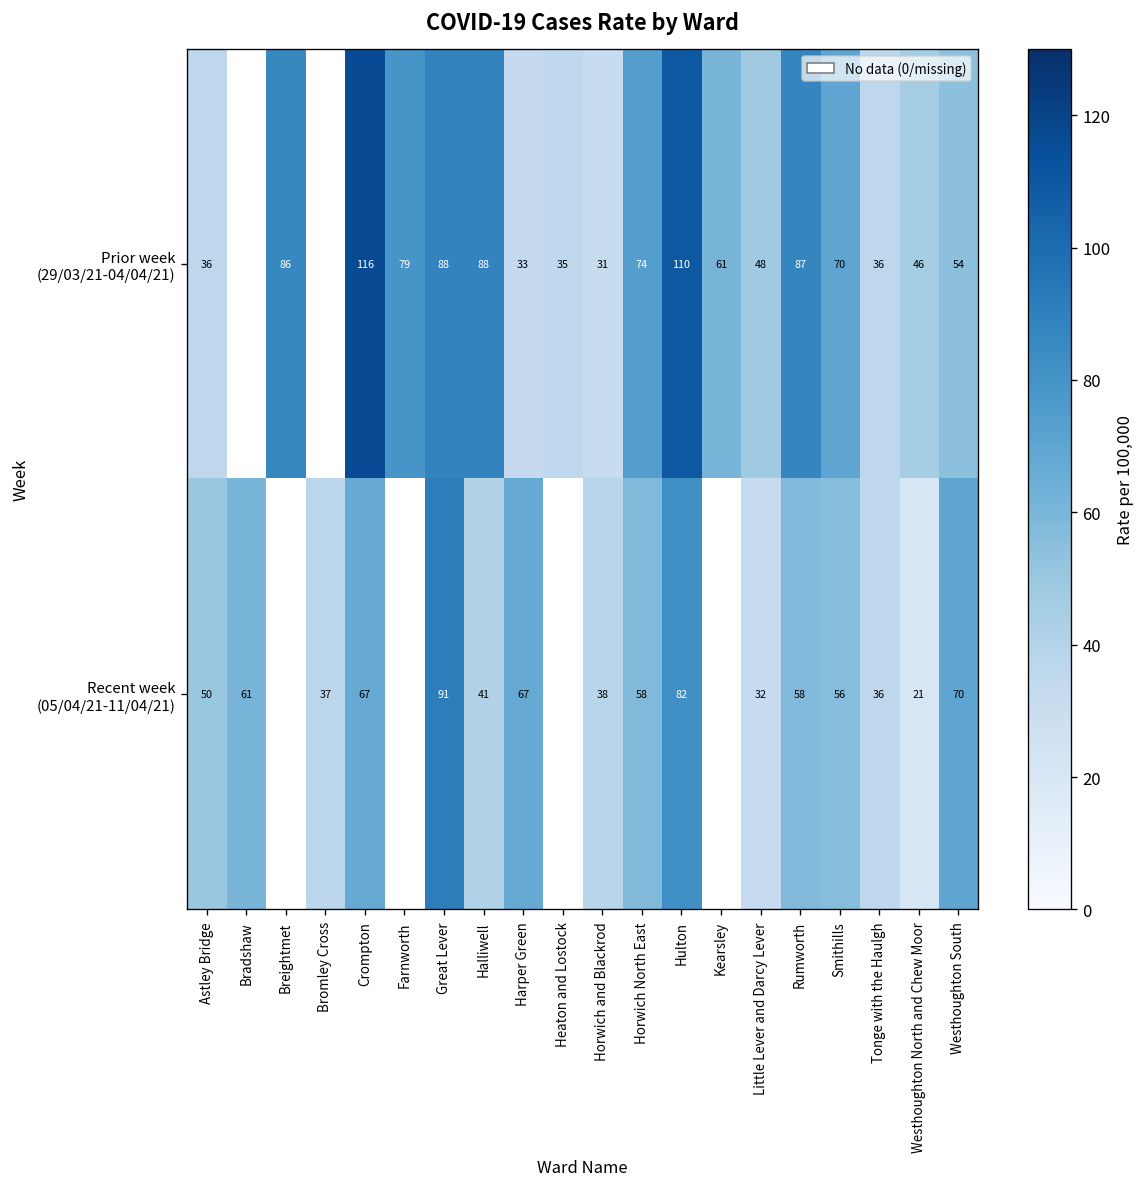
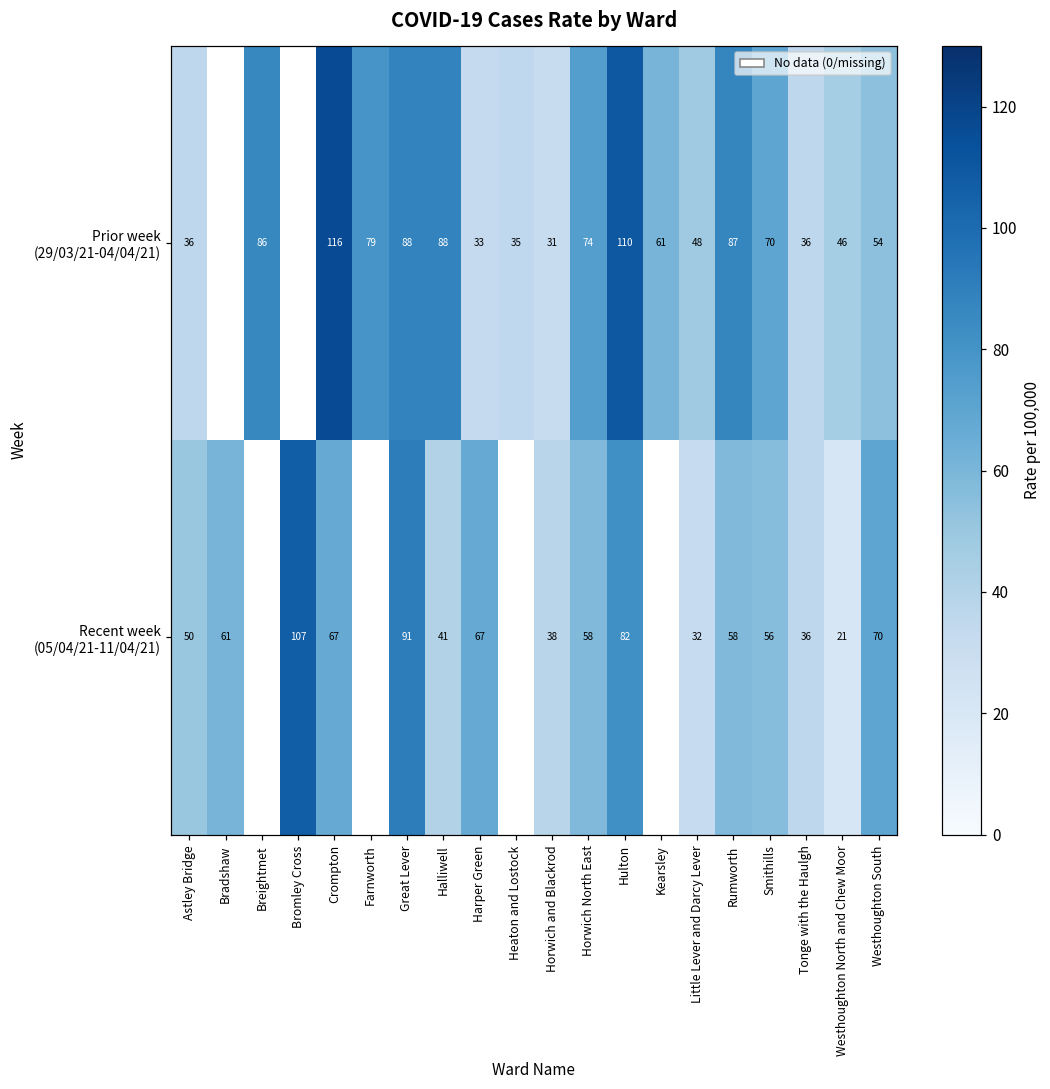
Recent week (05/04/21-11/04/21), Bromley Cross: 37 -> 107
